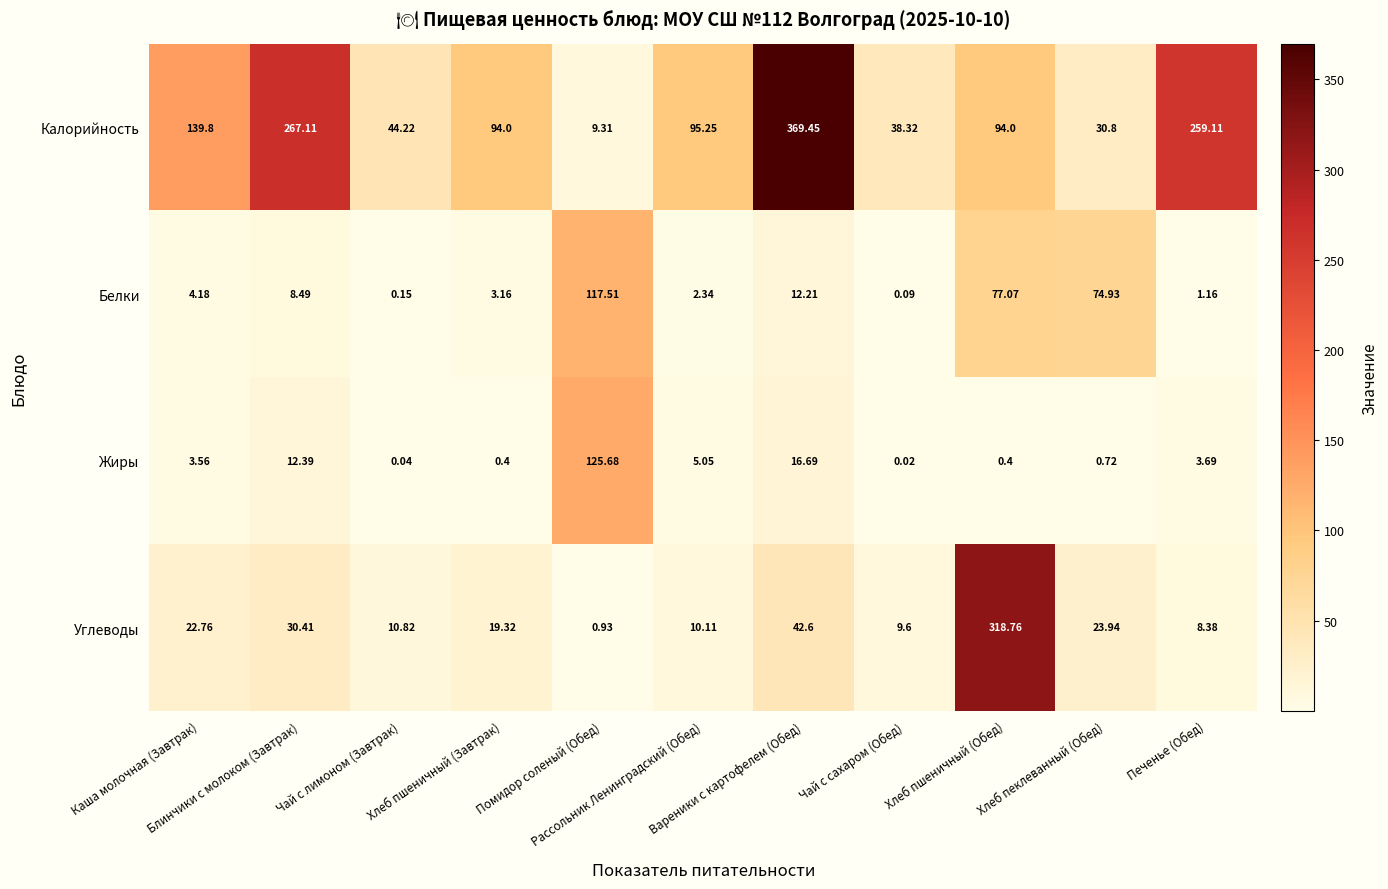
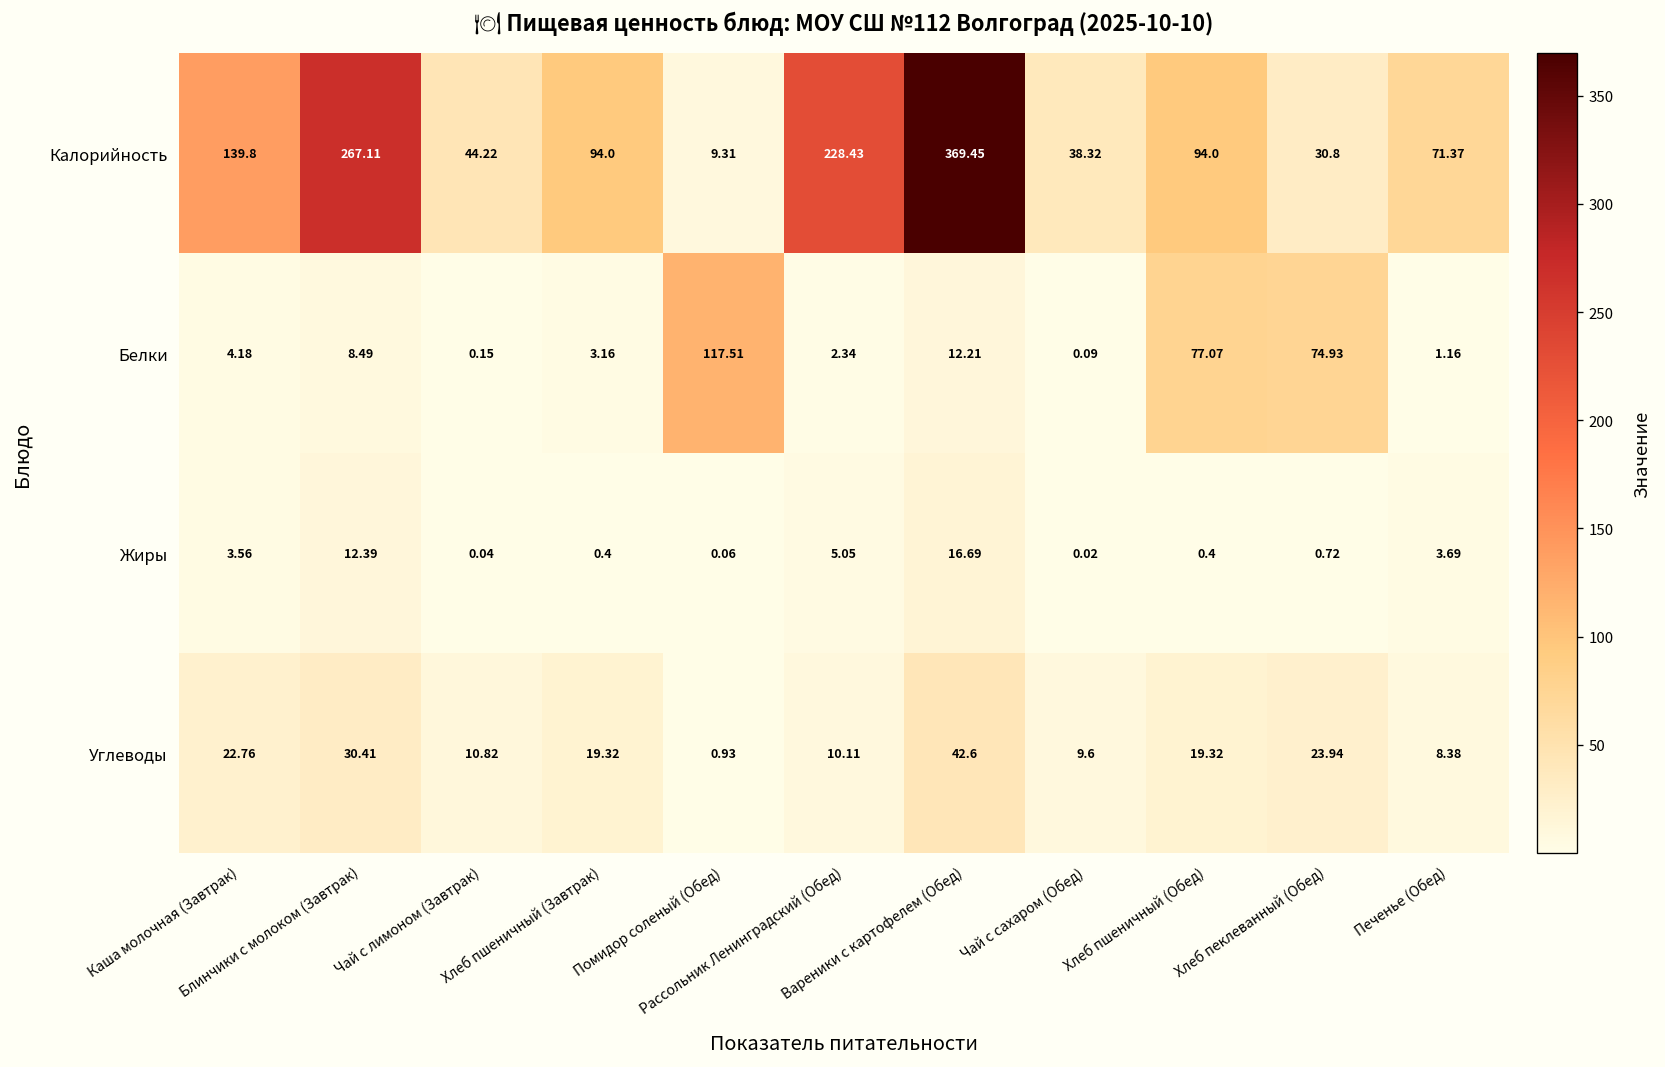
Калорийность, Рассольник Ленинградский (Обед): 95.25 -> 228.43
Калорийность, Печенье (Обед): 259.11 -> 71.37
Жиры, Помидор соленый (Обед): 125.68 -> 0.06
Углеводы, Хлеб пшеничный (Обед): 318.76 -> 19.32
